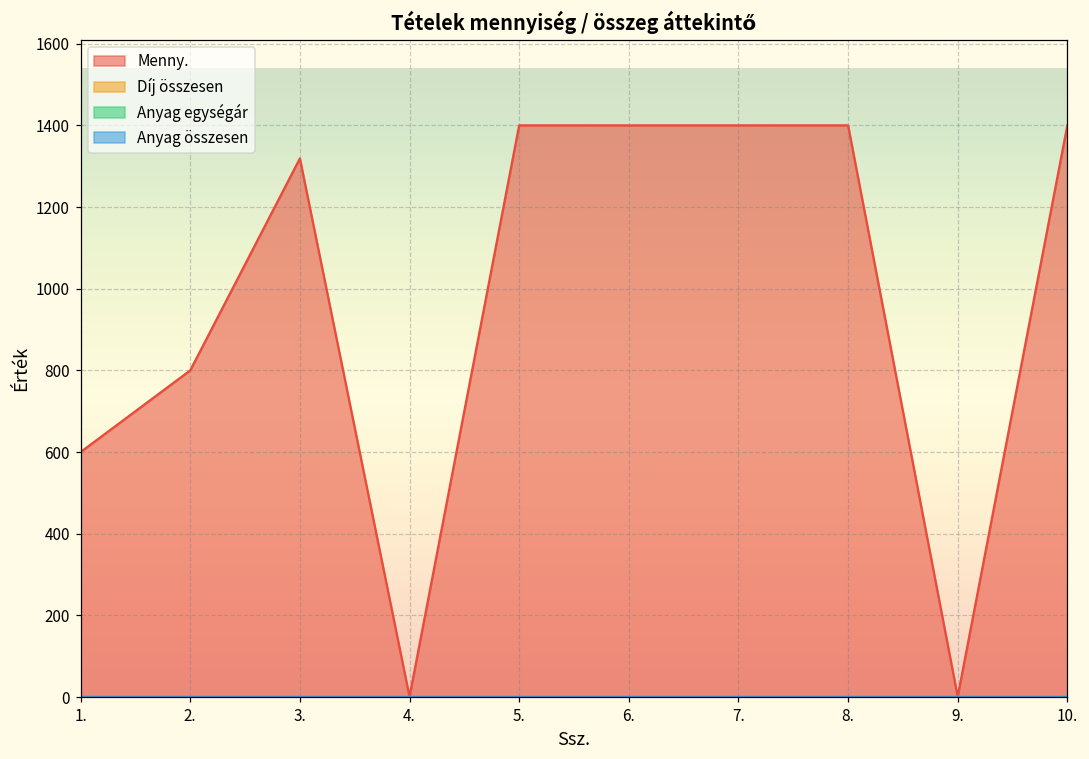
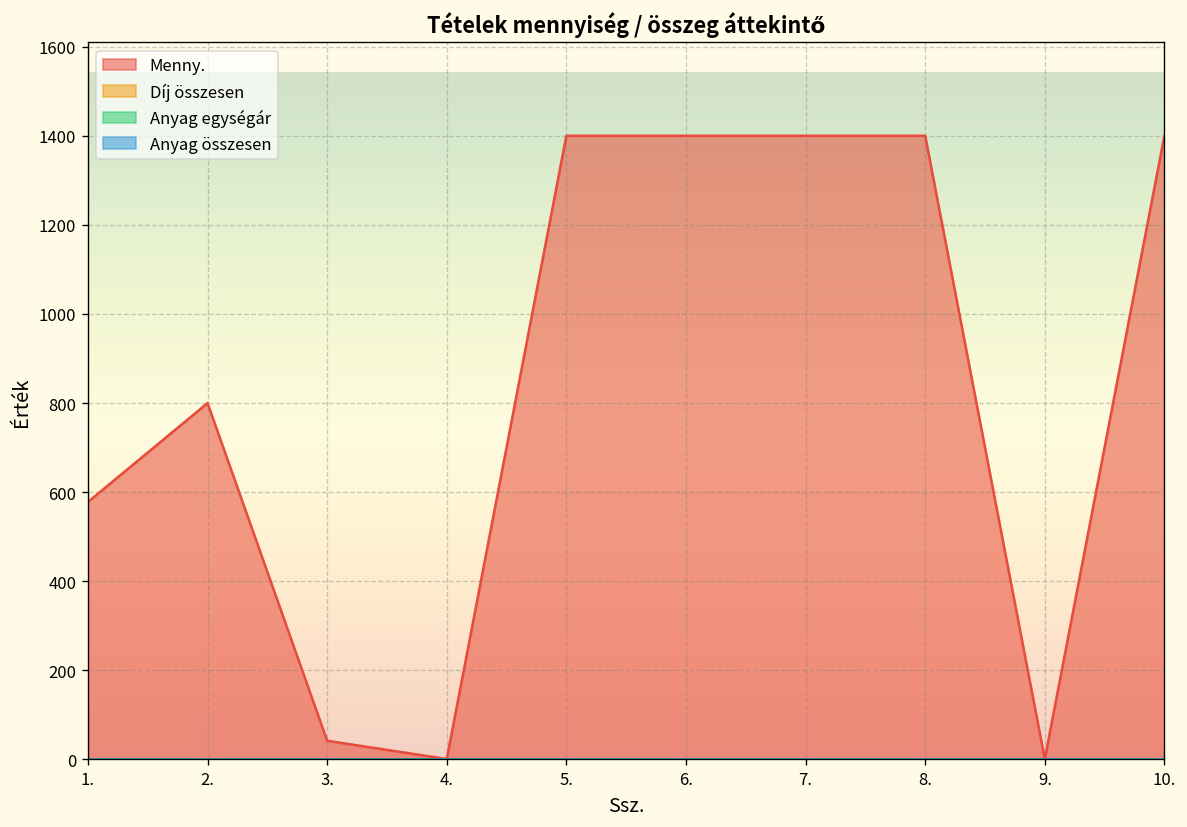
Menny., 1.: 600 -> 580
Menny., 3.: 1320 -> 40
